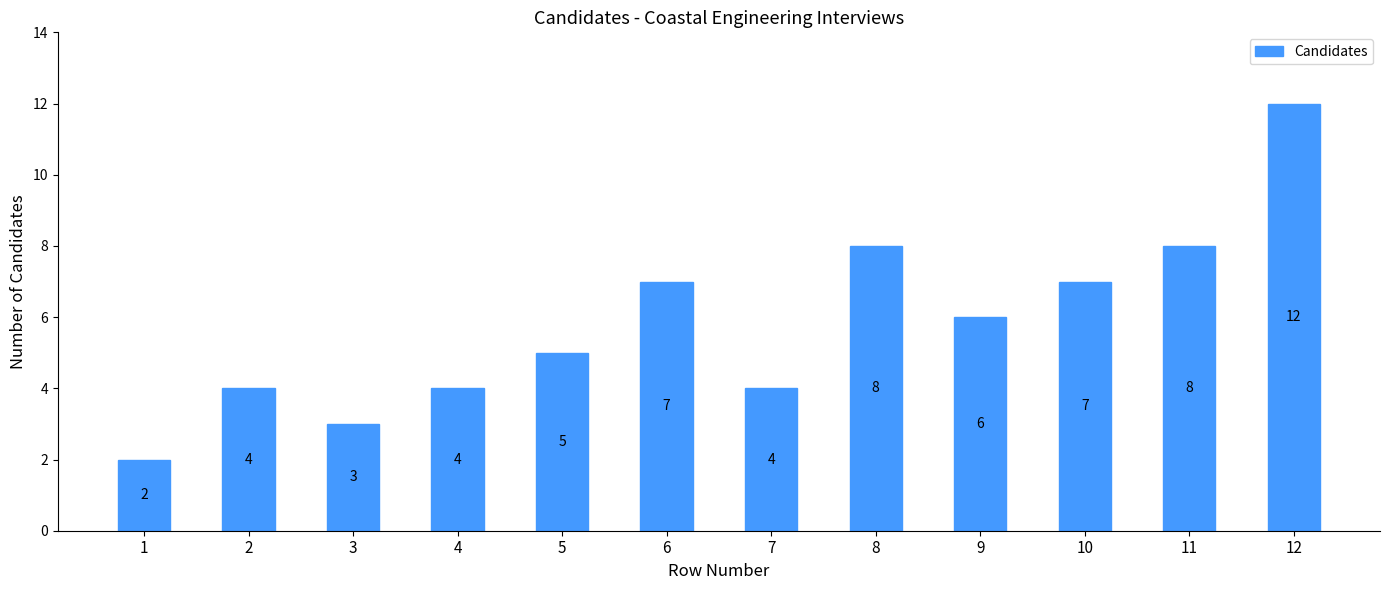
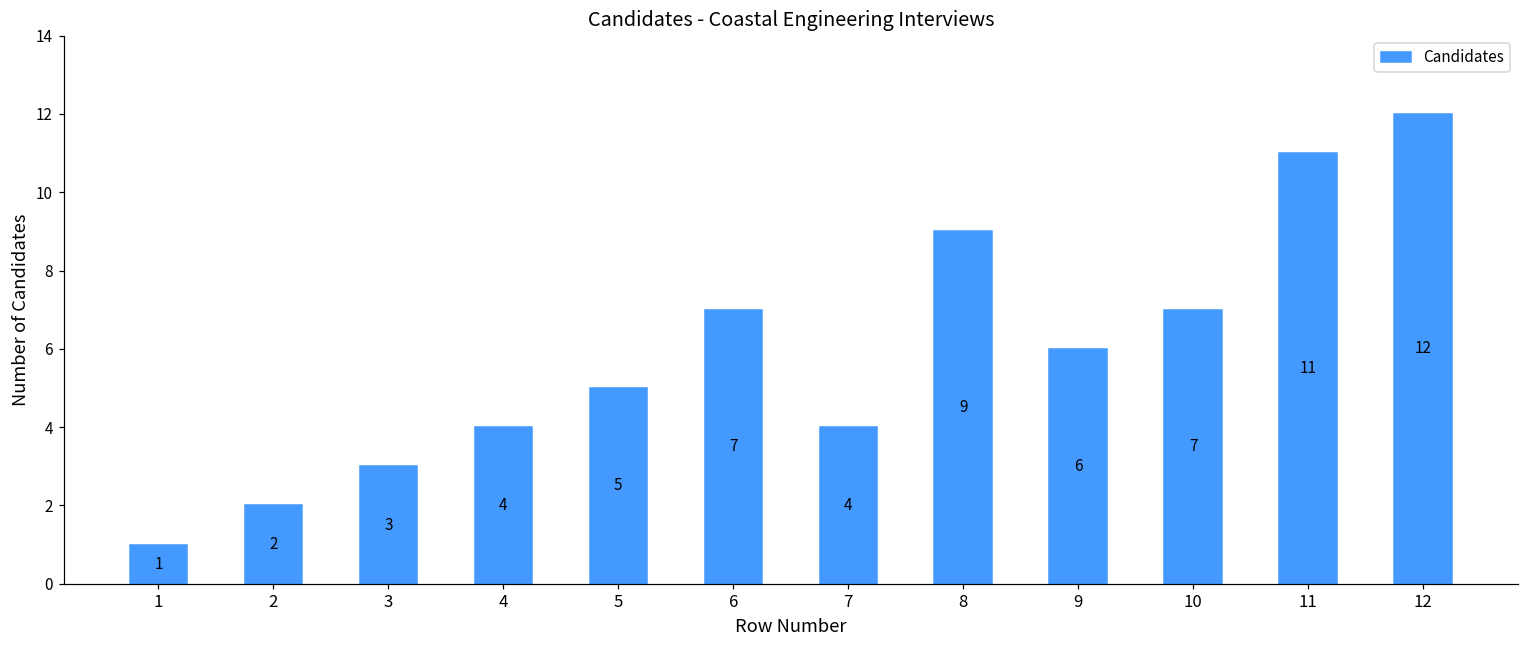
1: 2 -> 1
2: 4 -> 2
8: 8 -> 9
11: 8 -> 11
